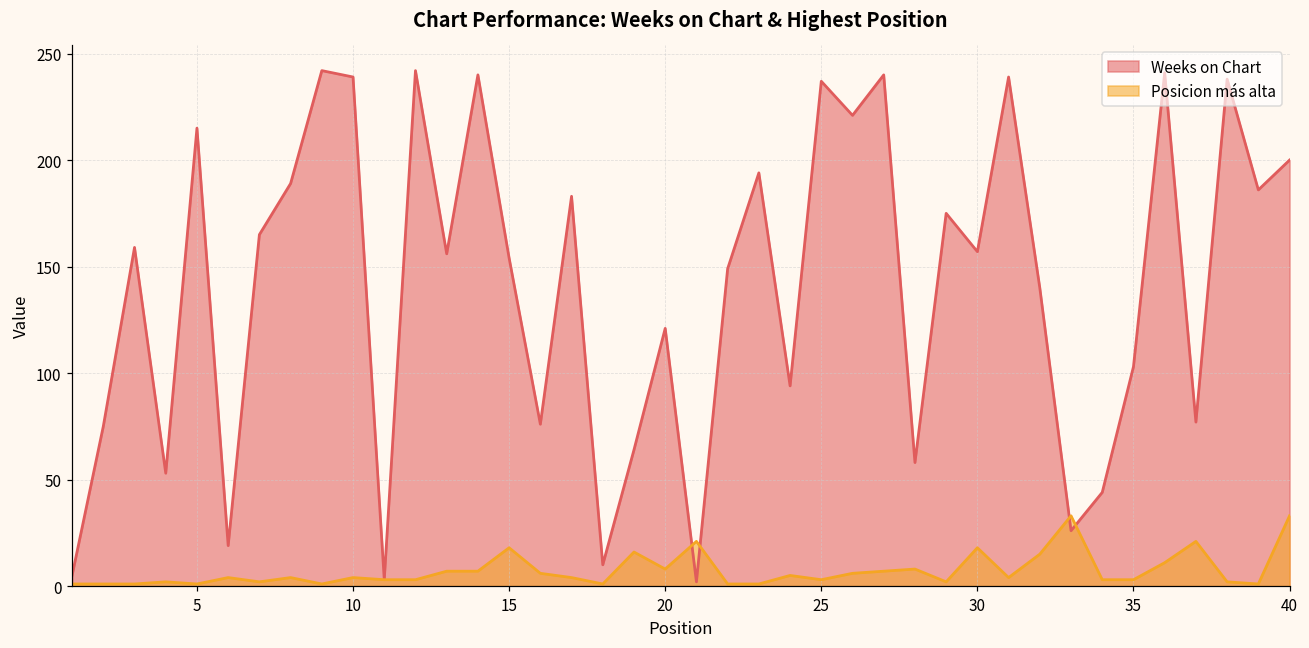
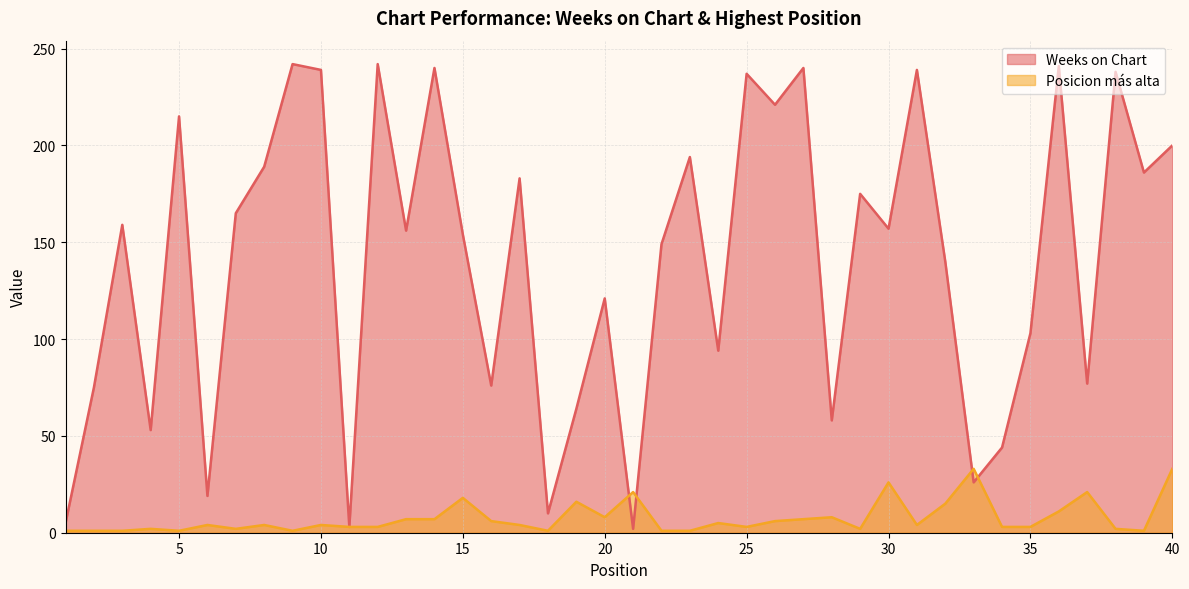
Posicion más alta, 30: 18 -> 26
